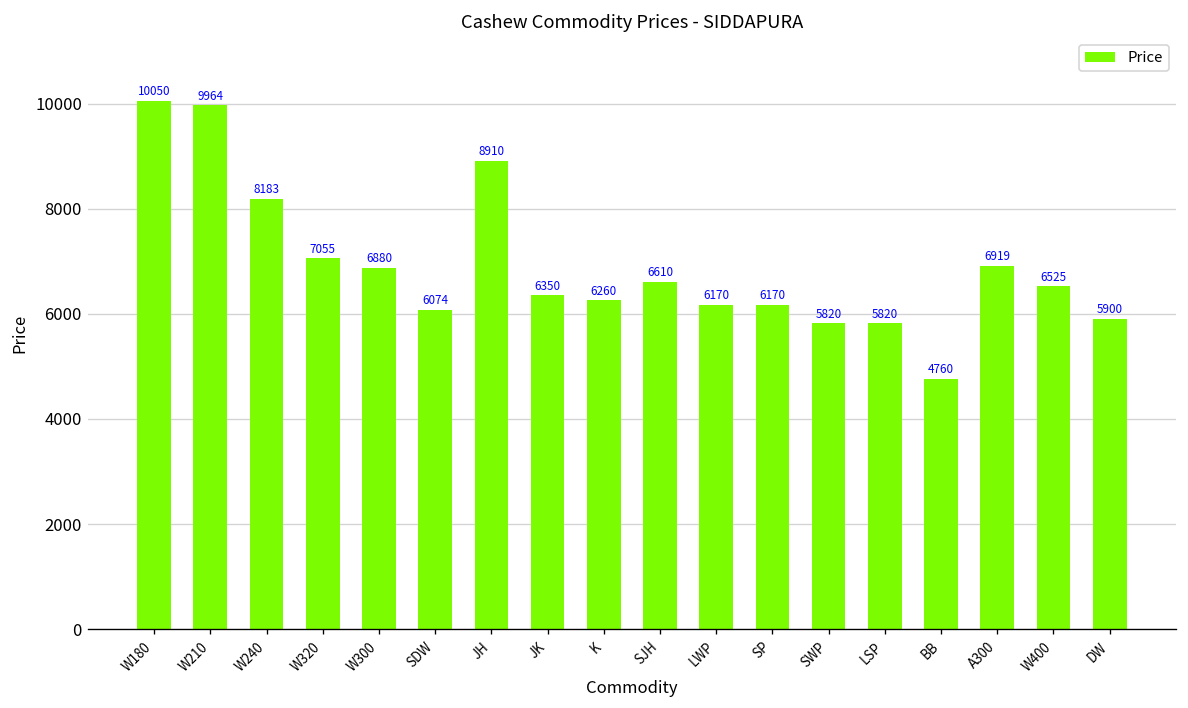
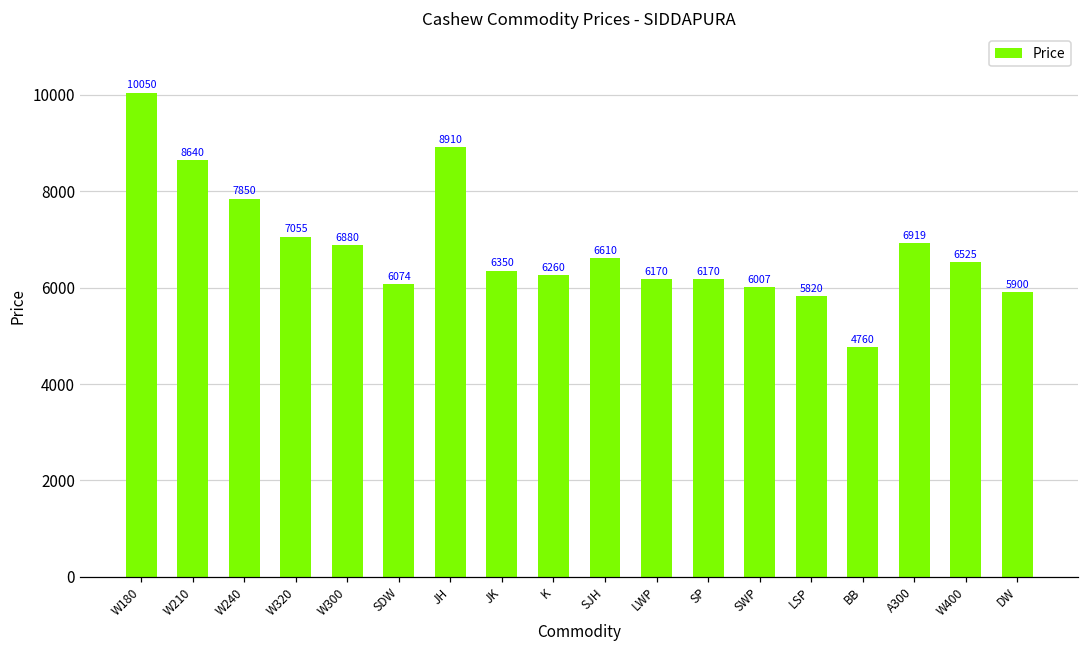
W210: 9964 -> 8640
W240: 8183 -> 7850
SWP: 5820 -> 6007
